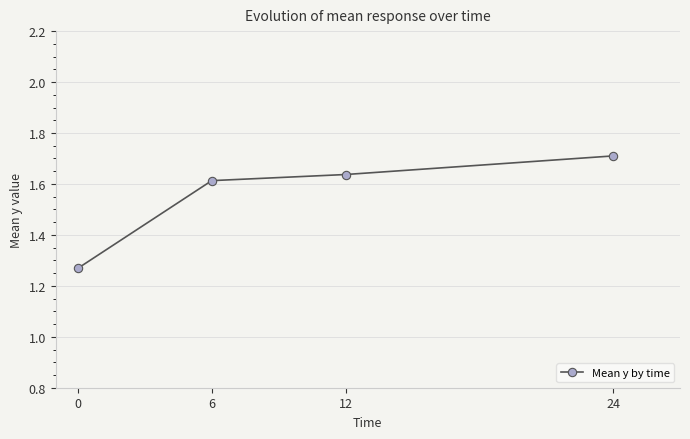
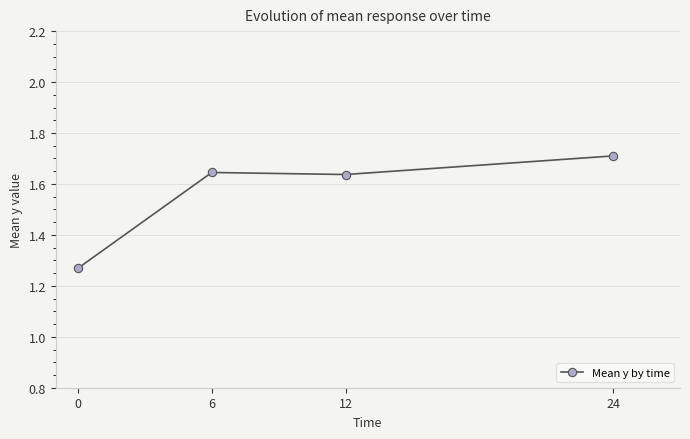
6: 1.61 -> 1.65
